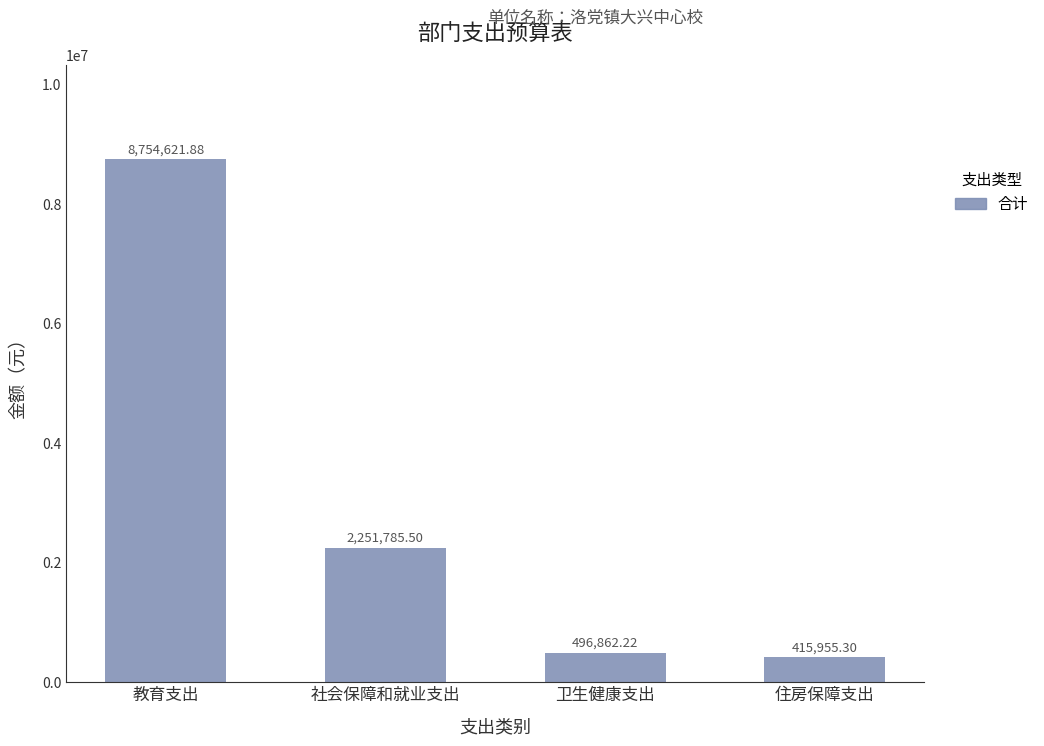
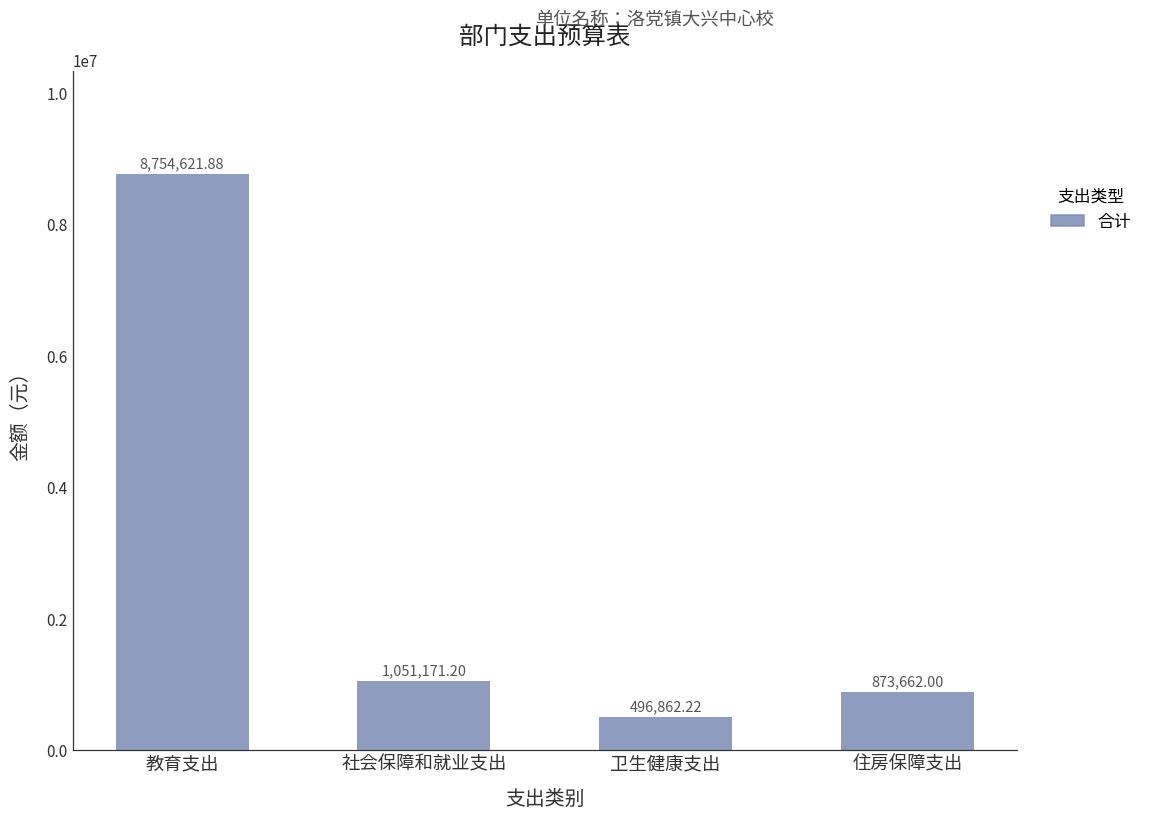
社会保障和就业支出: 2,251,785.50 -> 1,051,171.20
住房保障支出: 415,955.30 -> 873,662.00
